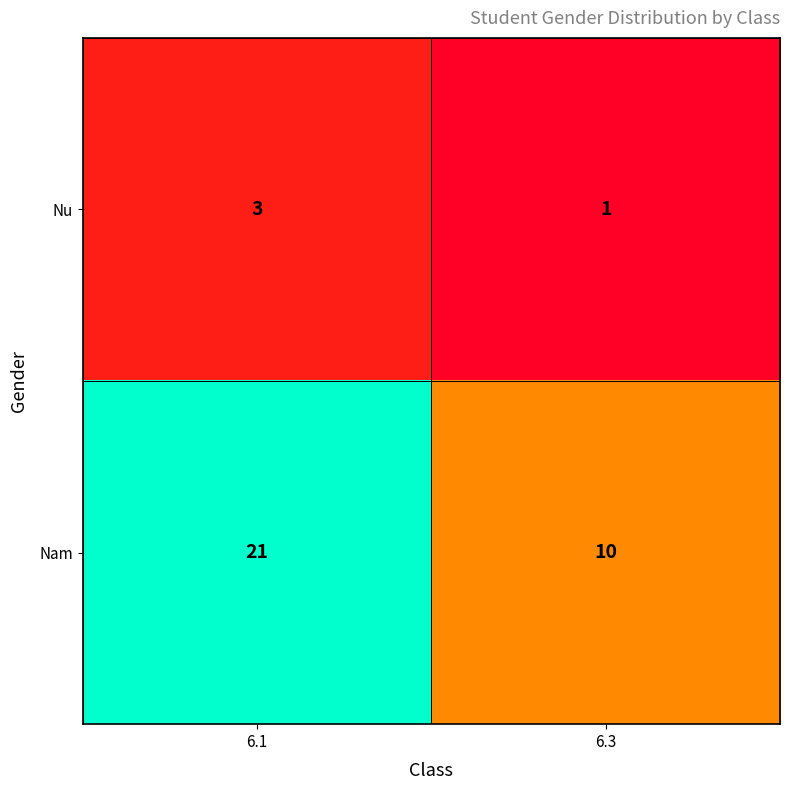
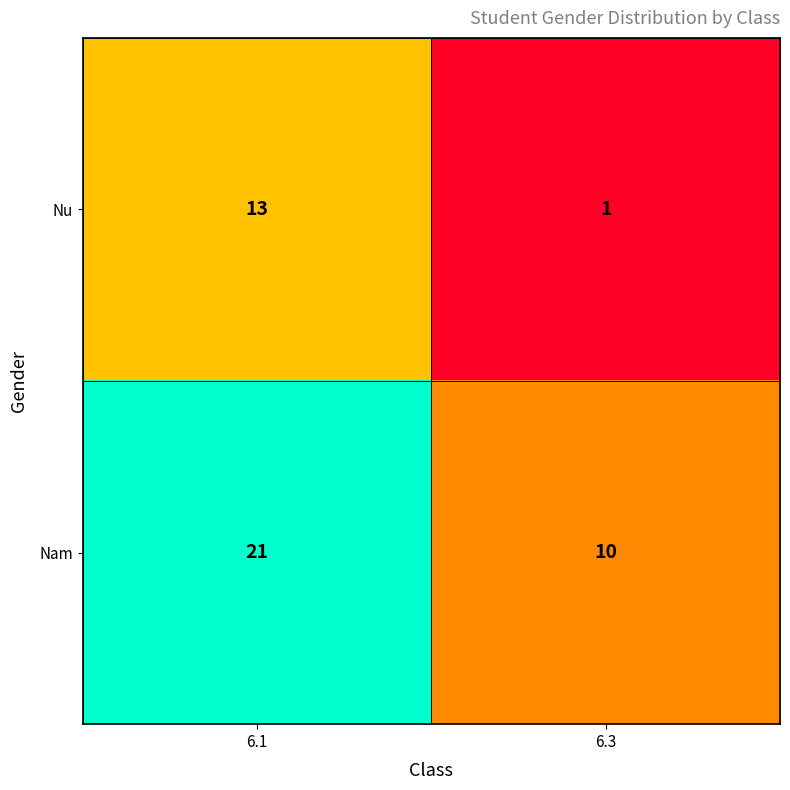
Nu, 6.1: 3 -> 13
